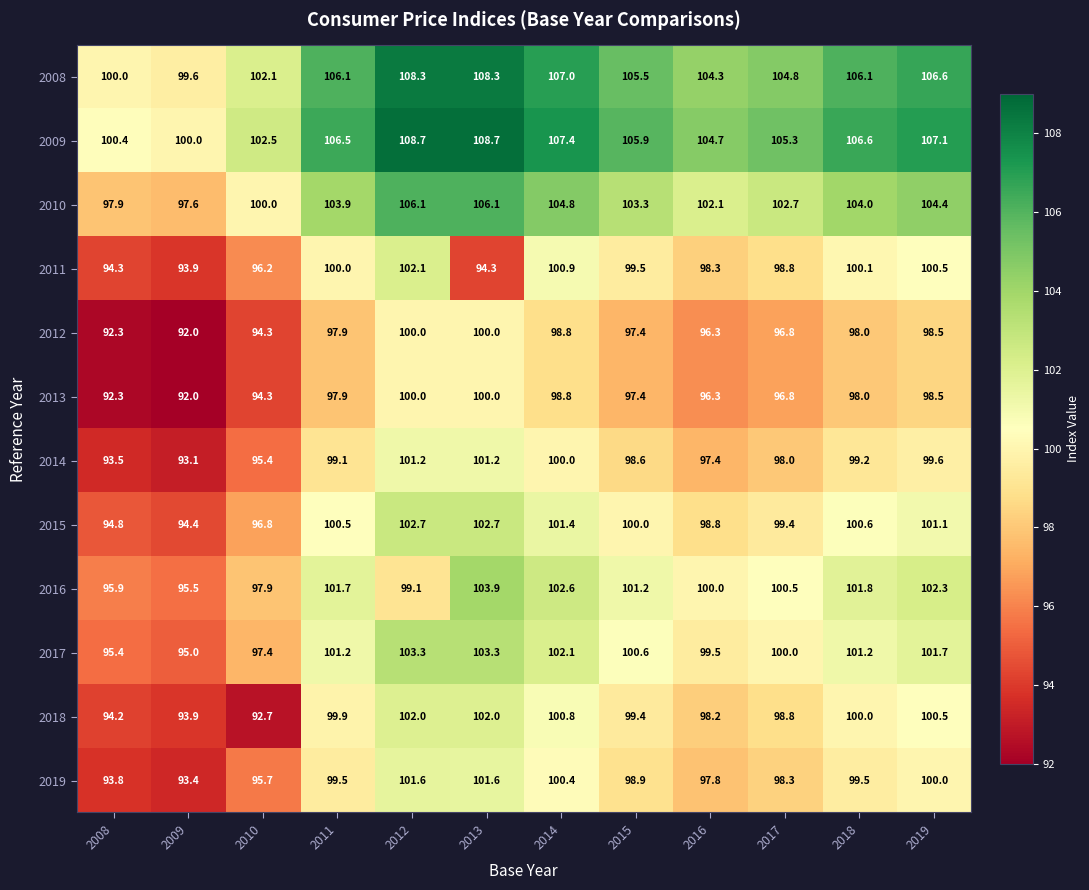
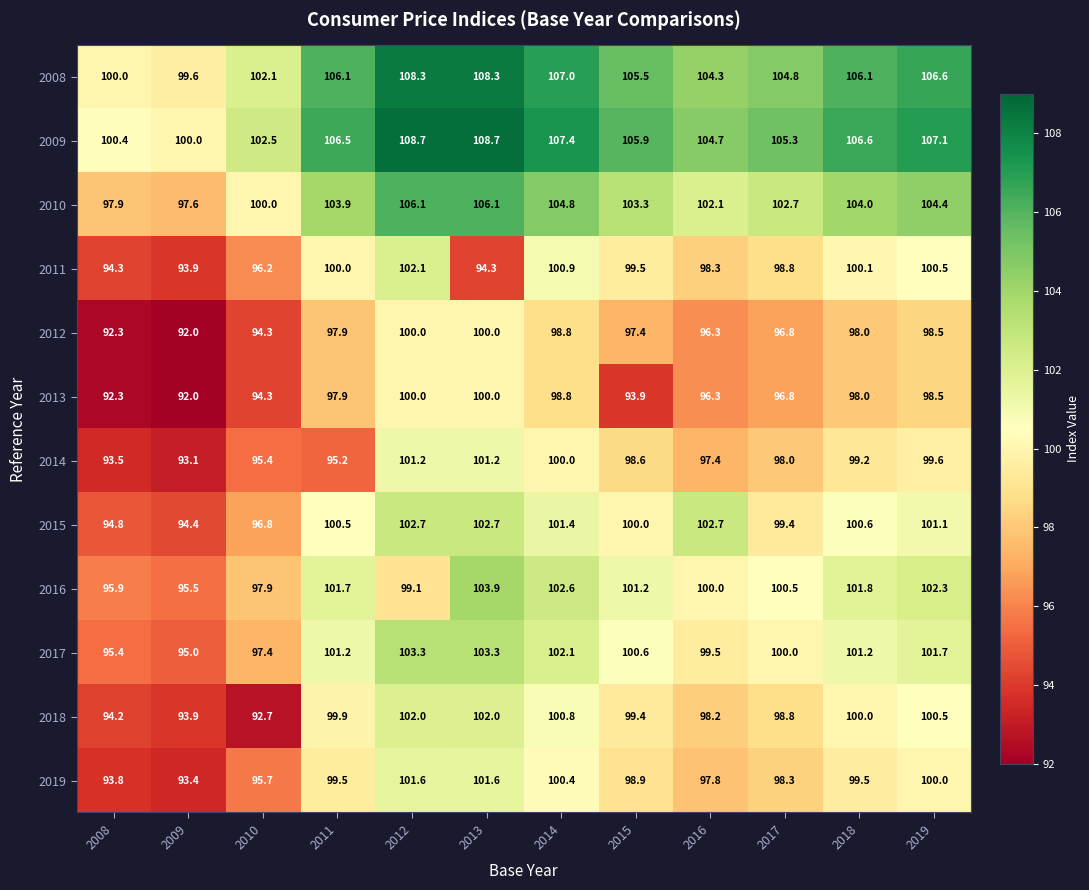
2013, 2015: 97.4 -> 93.9
2014, 2011: 99.1 -> 95.2
2015, 2016: 98.8 -> 102.7
